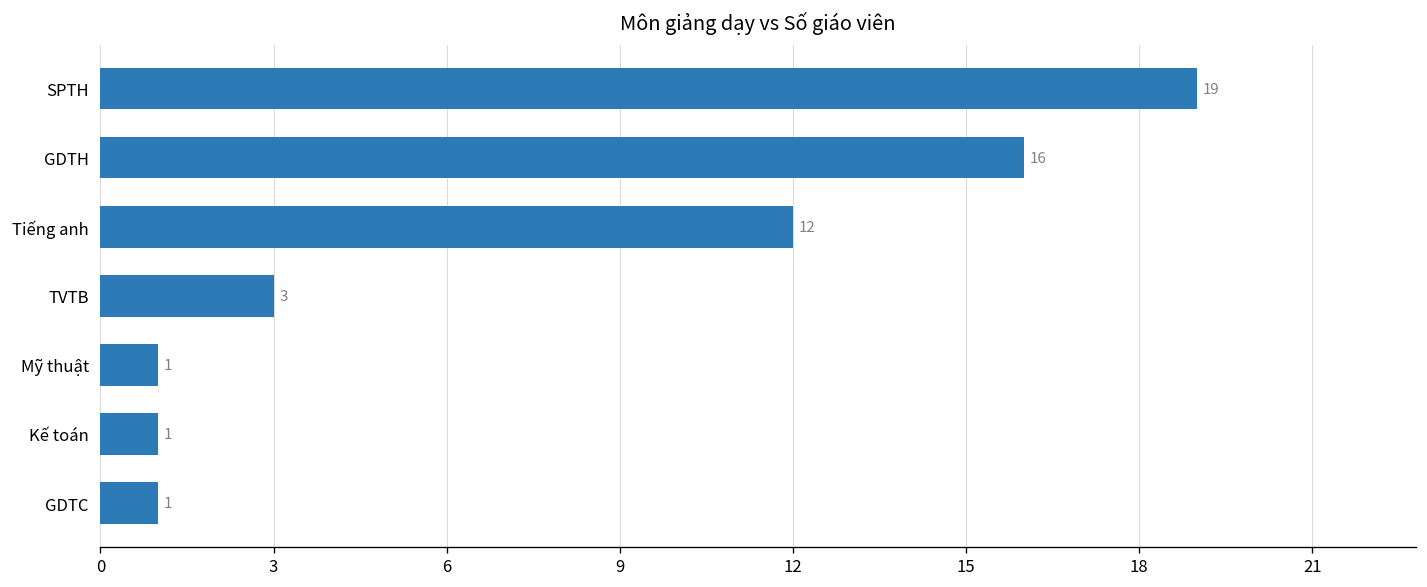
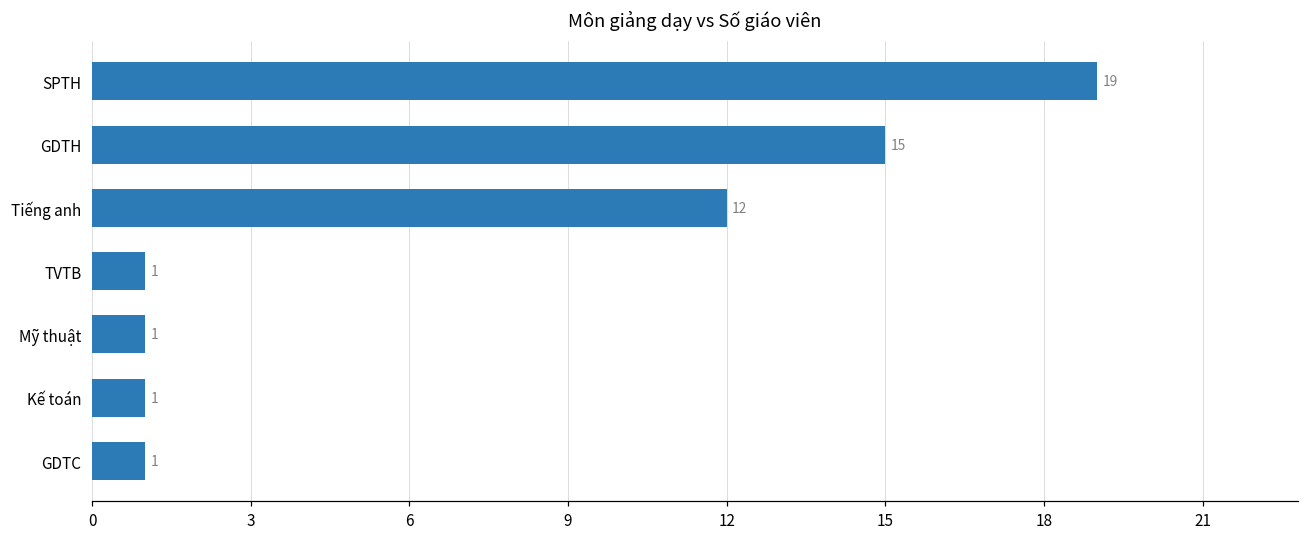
GDTH: 16 -> 15
TVTB: 3 -> 1
